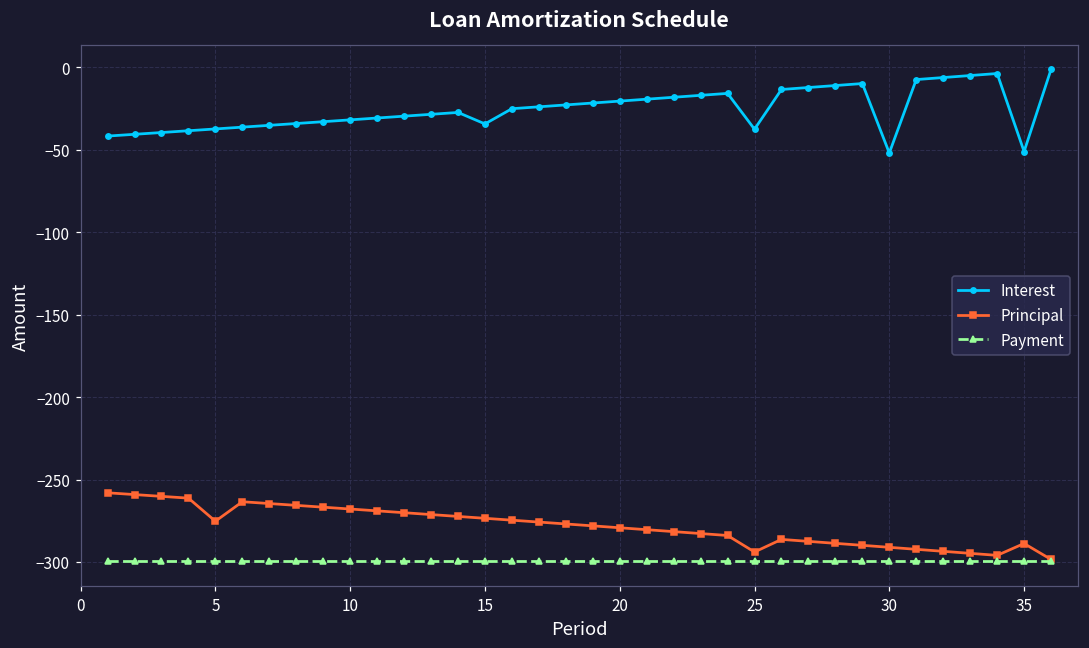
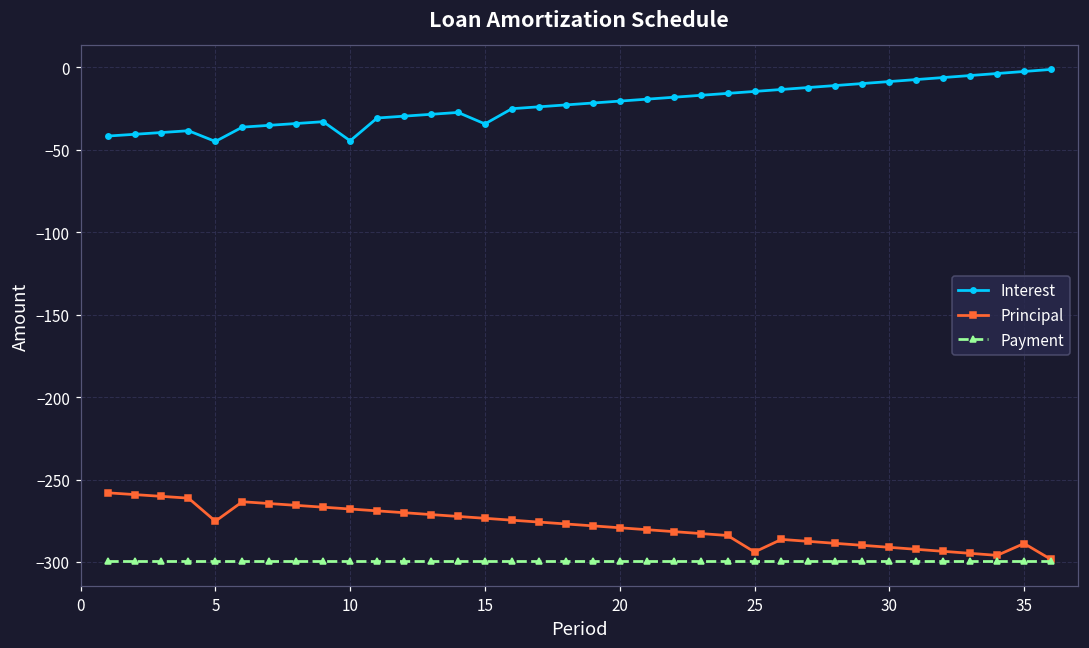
Interest, 5: -37 -> -45
Interest, 10: -32 -> -45
Interest, 25: -38 -> -15
Interest, 30: -52 -> -9
Interest, 35: -51 -> -2
